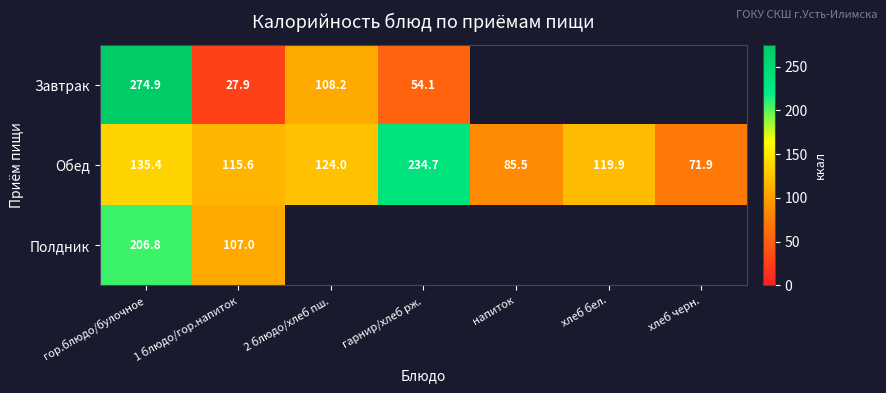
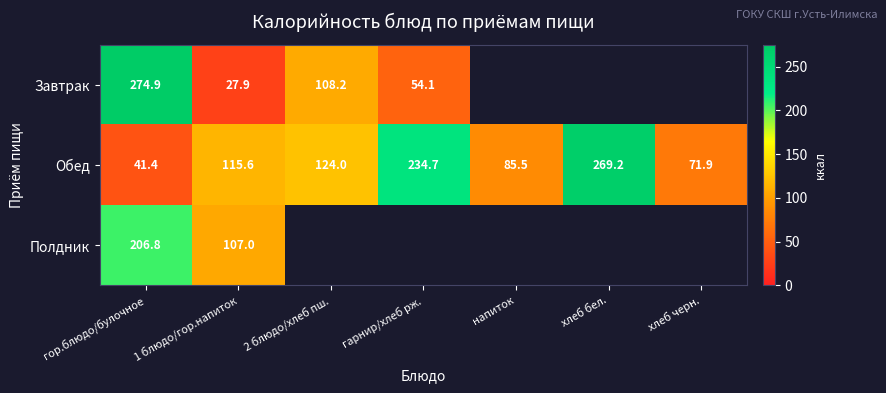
Обед, гор.блюдо/булочное: 135.4 -> 41.4
Обед, хлеб бел.: 119.9 -> 269.2
